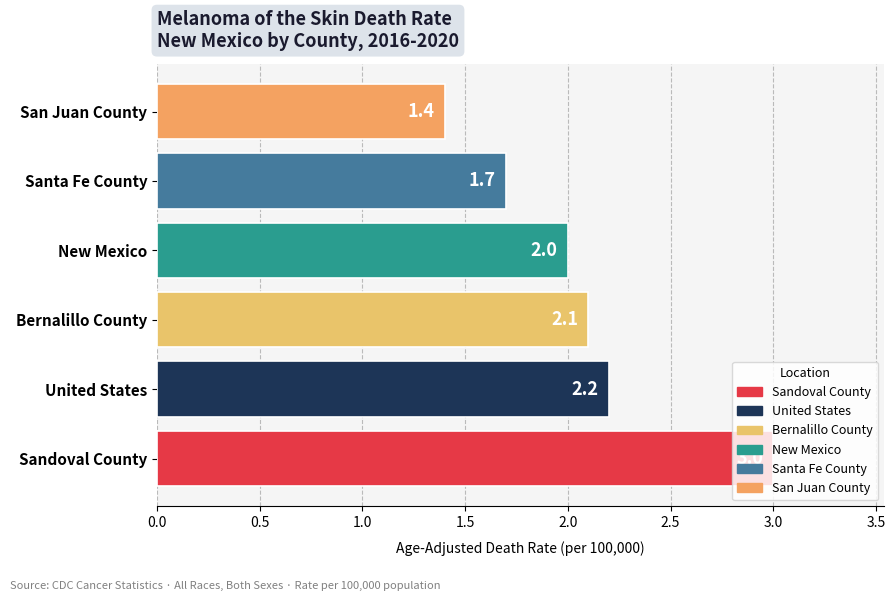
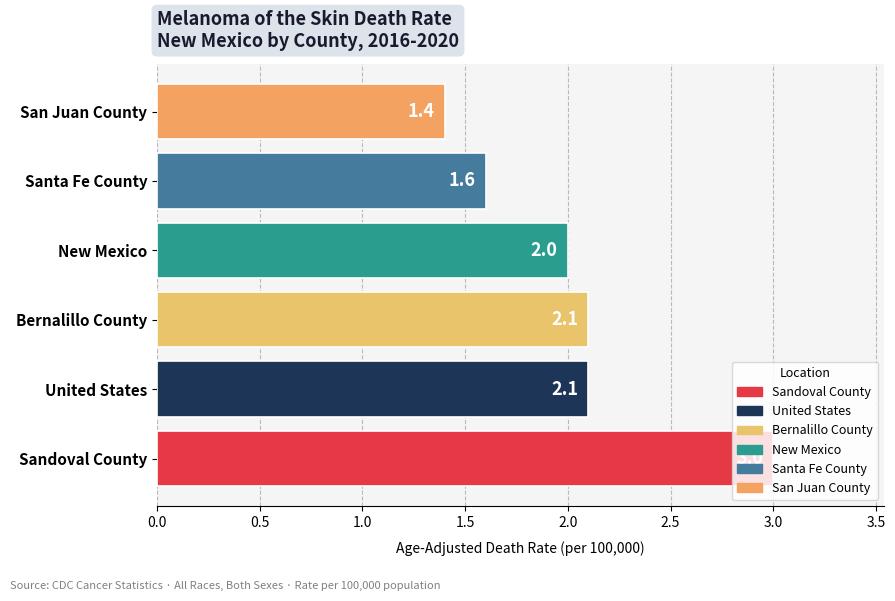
Santa Fe County: 1.7 -> 1.6
United States: 2.2 -> 2.1
